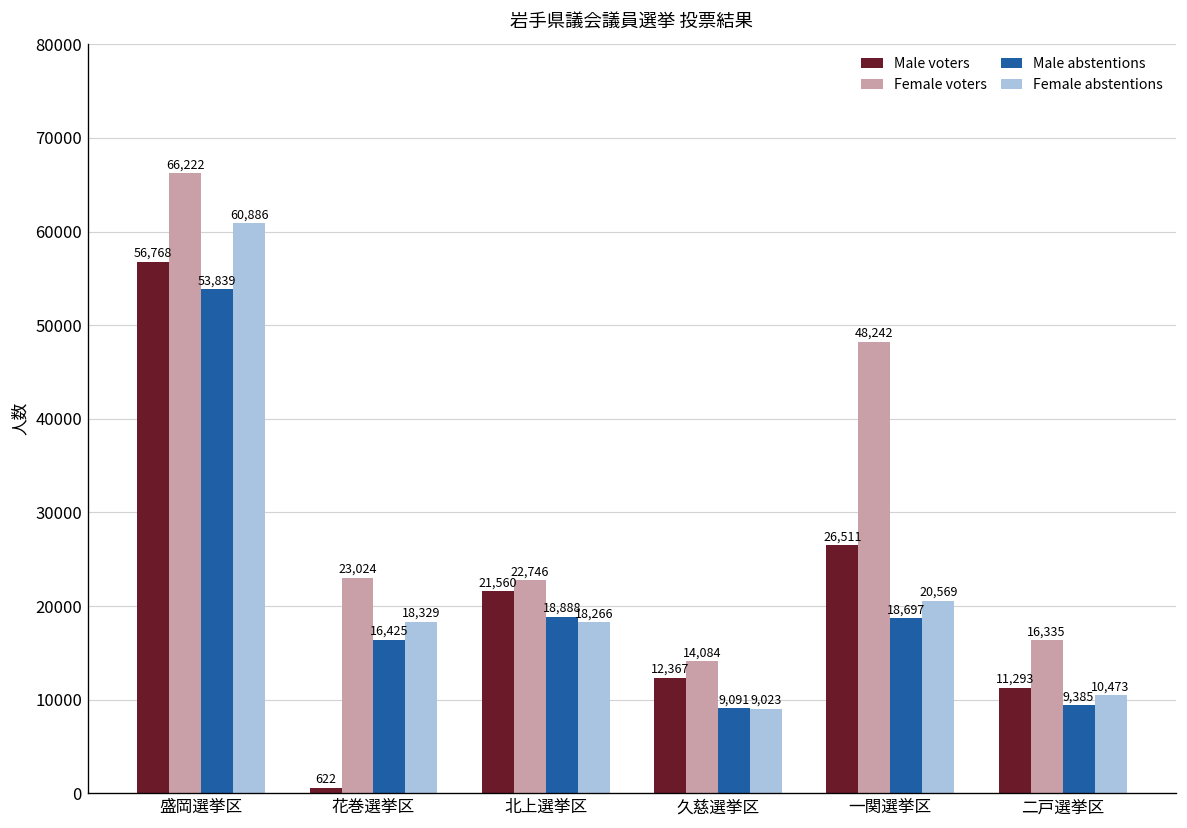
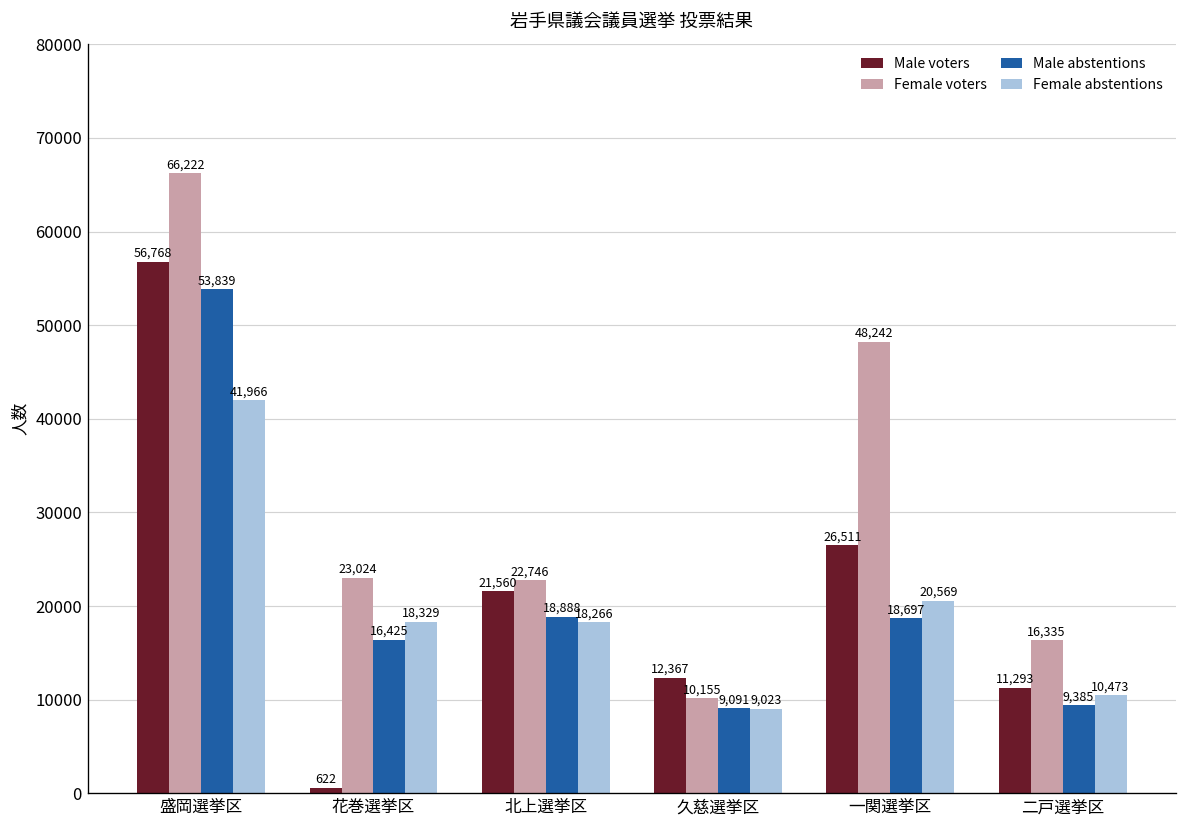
Female abstentions, 盛岡選挙区: 60,886 -> 41,966
Female voters, 久慈選挙区: 14,084 -> 10,155
